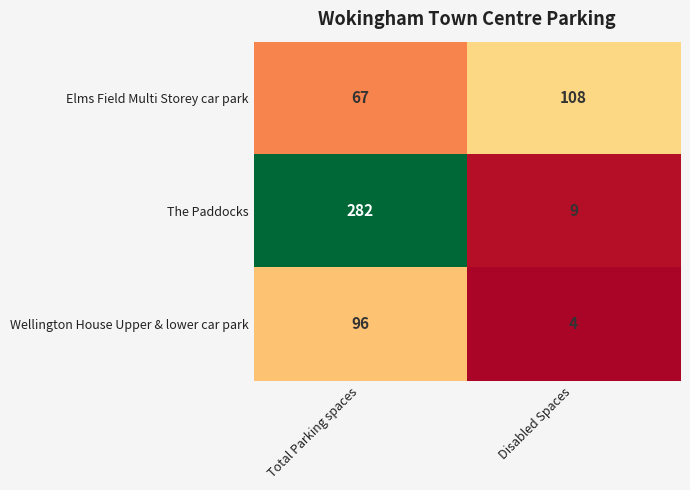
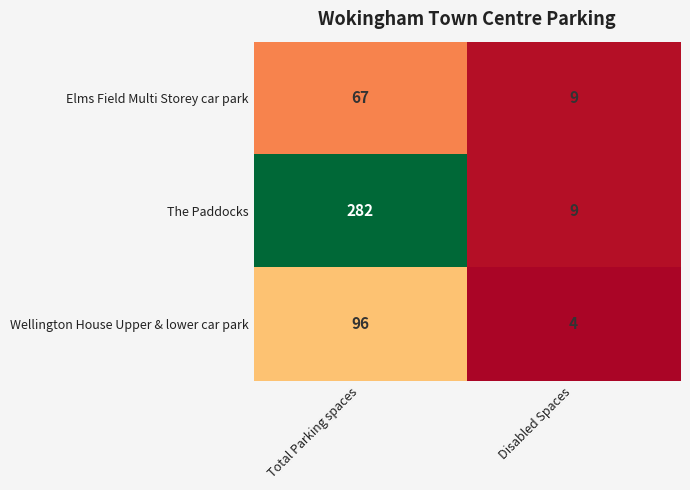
Elms Field Multi Storey car park, Disabled Spaces: 108 -> 9
